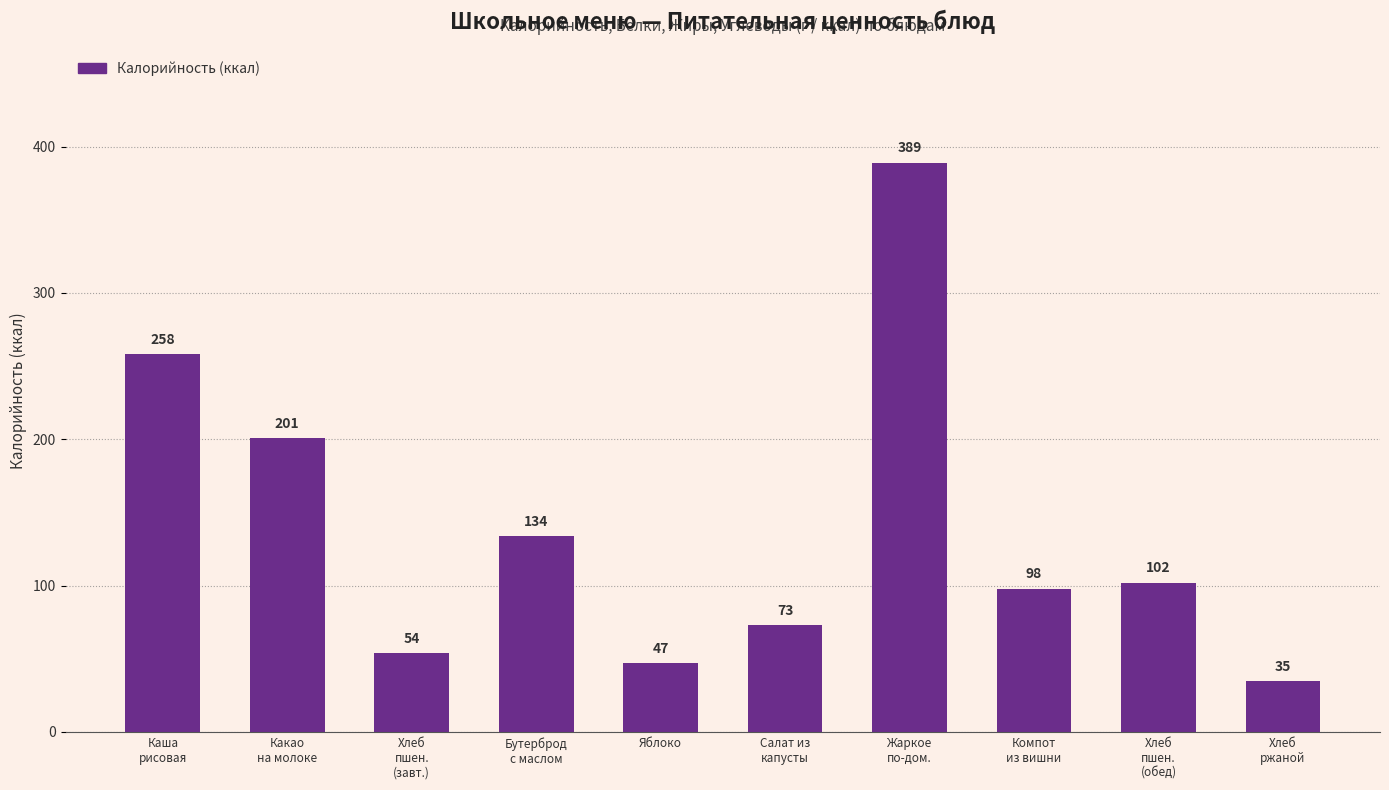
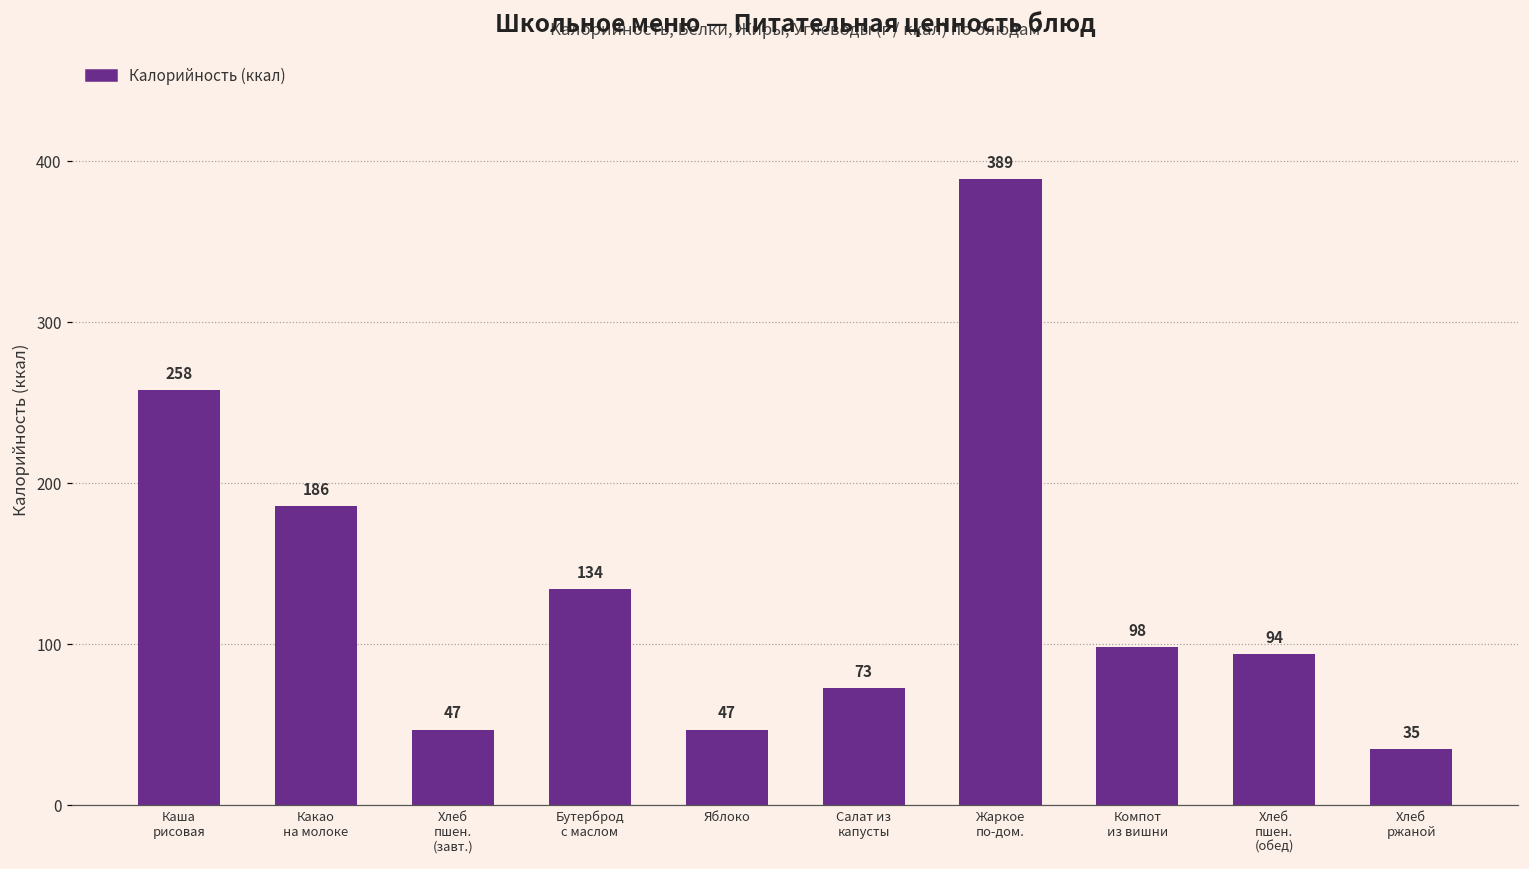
Какао на молоке: 201 -> 186
Хлеб пшен. (завт.): 54 -> 47
Хлеб пшен. (обед): 102 -> 94
